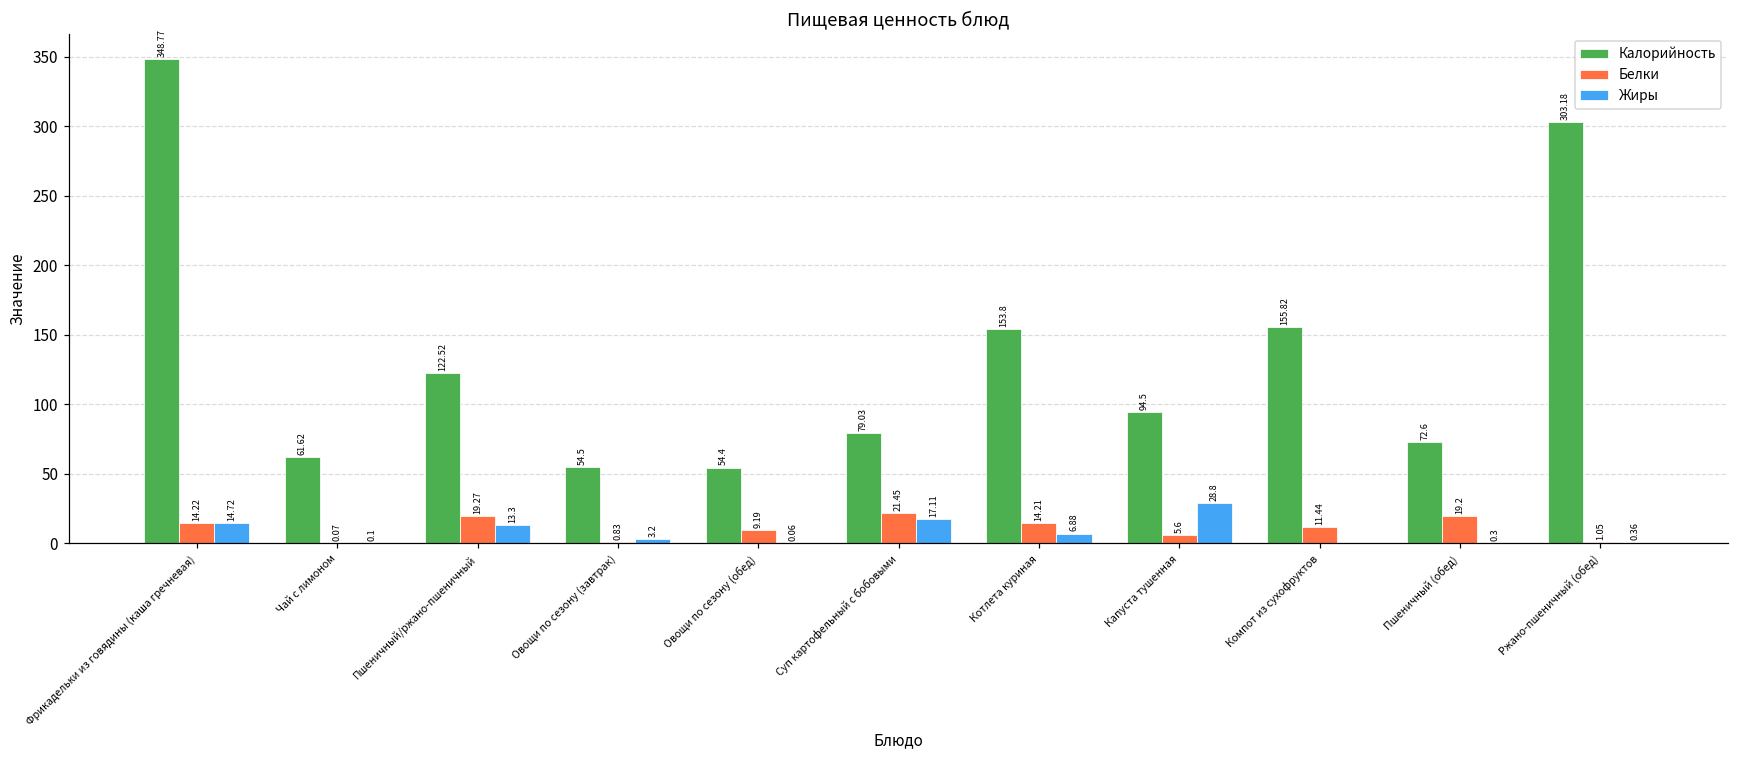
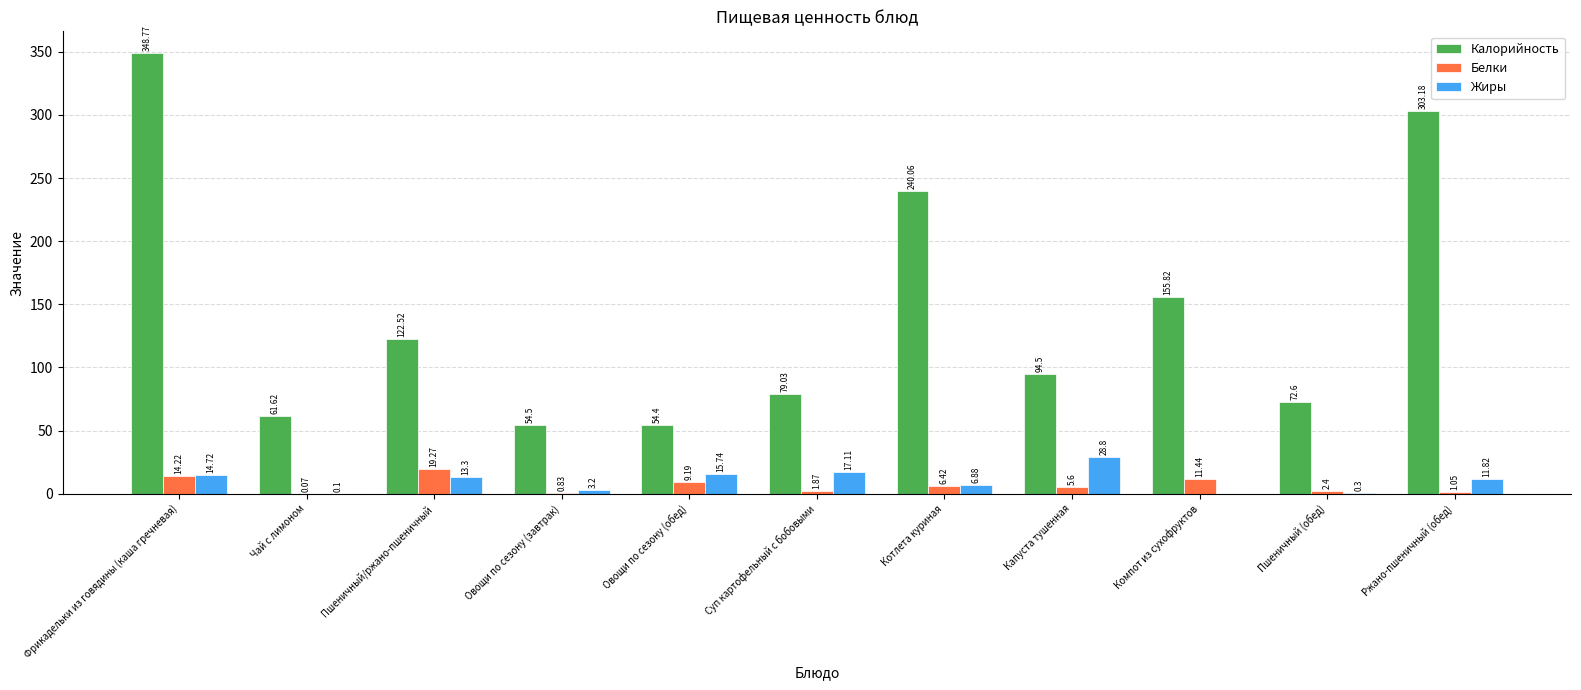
Жиры, Овощи по сезону (обед): 0.06 -> 15.74
Белки, Суп картофельный с бобовыми: 21.45 -> 1.87
Калорийность, Котлета куриная: 153.8 -> 240.06
Белки, Котлета куриная: 14.21 -> 6.42
Белки, Пшеничный (обед): 19.2 -> 2.4
Жиры, Ржано-пшеничный (обед): 0.36 -> 11.82
